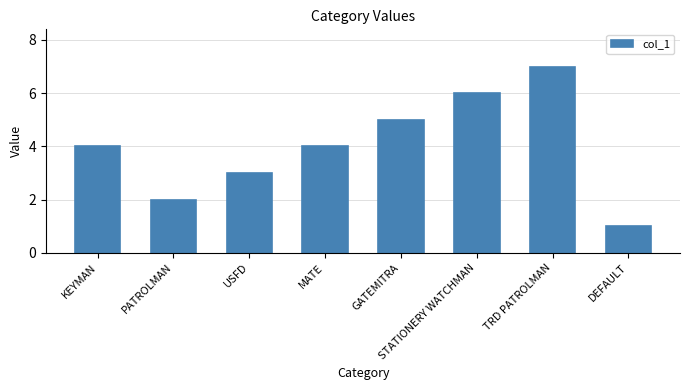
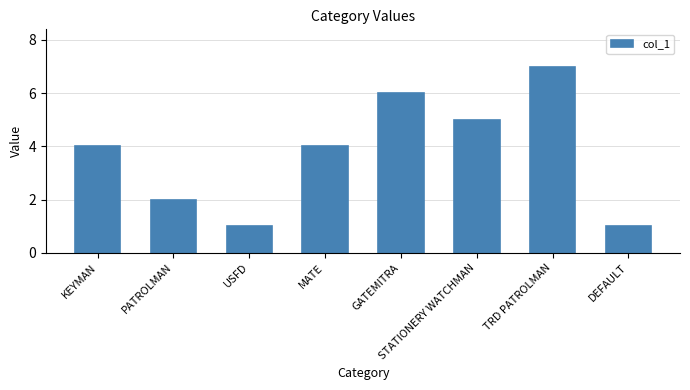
USFD: 3 -> 1
GATEMITRA: 5 -> 6
STATIONERY WATCHMAN: 6 -> 5
